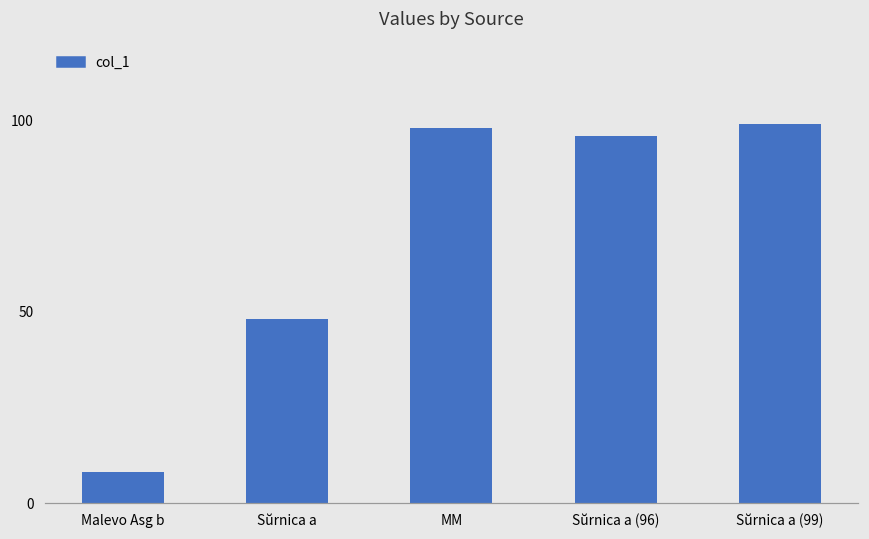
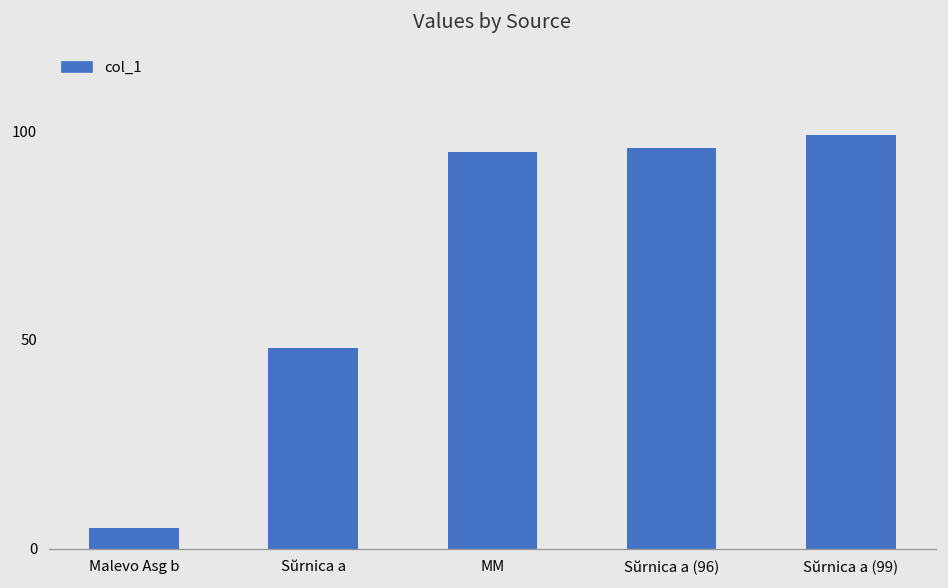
Malevo Asg b: 8 -> 5
MM: 98 -> 95
